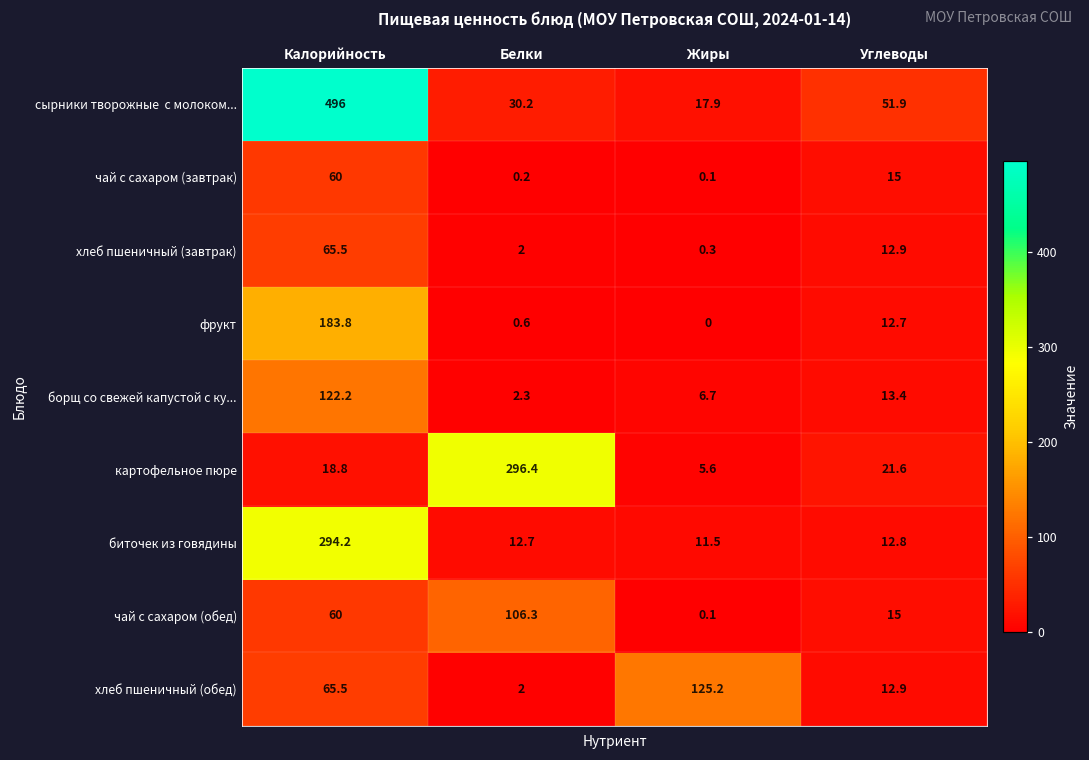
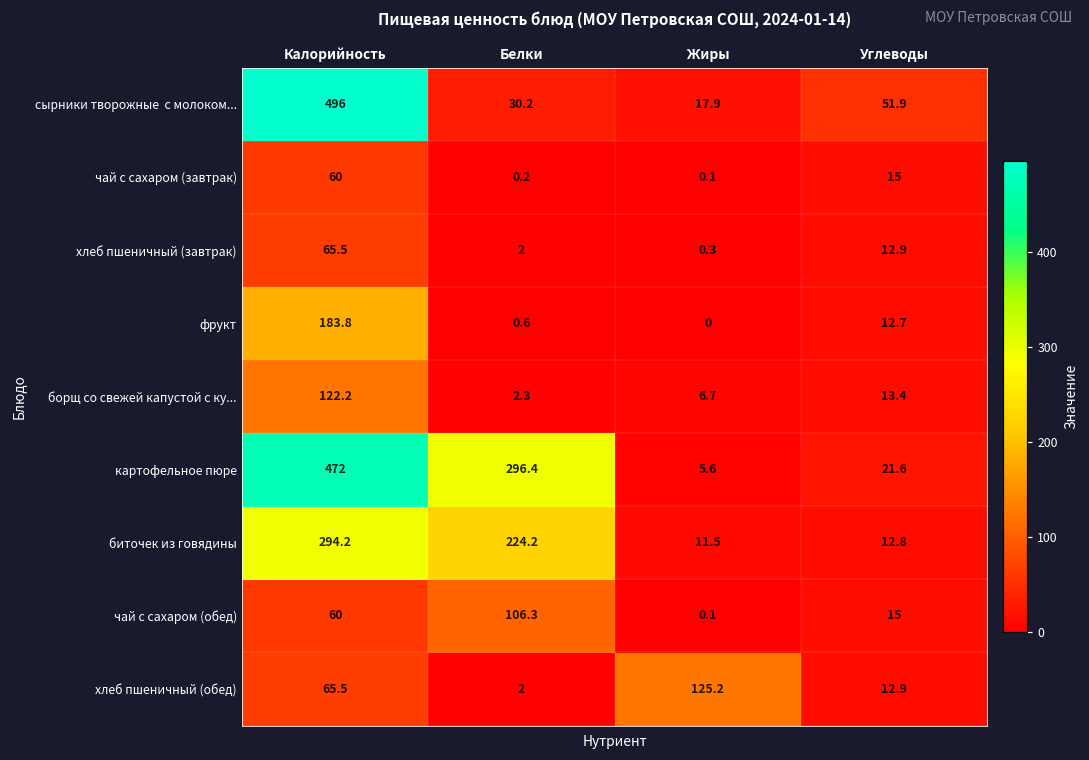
картофельное пюре, Калорийность: 18.8 -> 472
биточек из говядины, Белки: 12.7 -> 224.2
